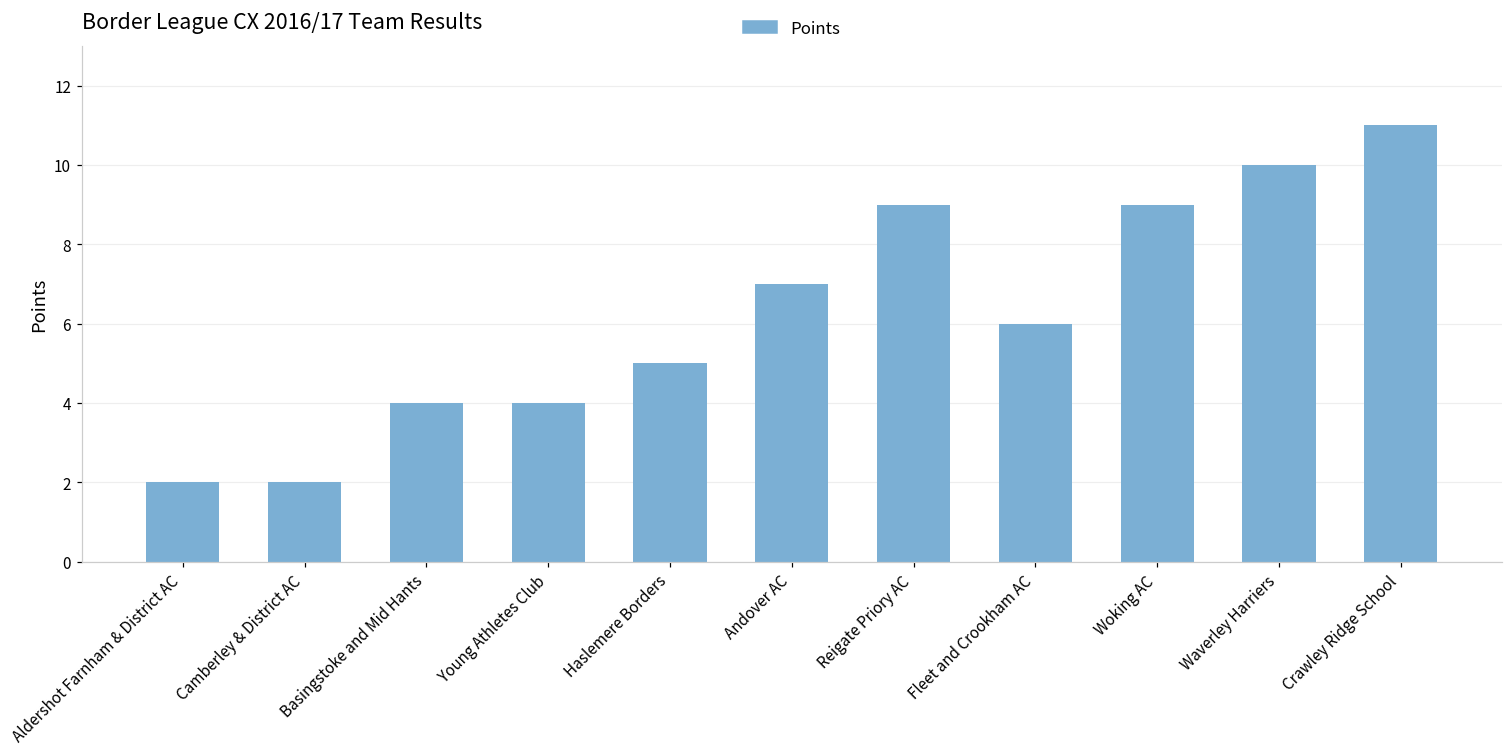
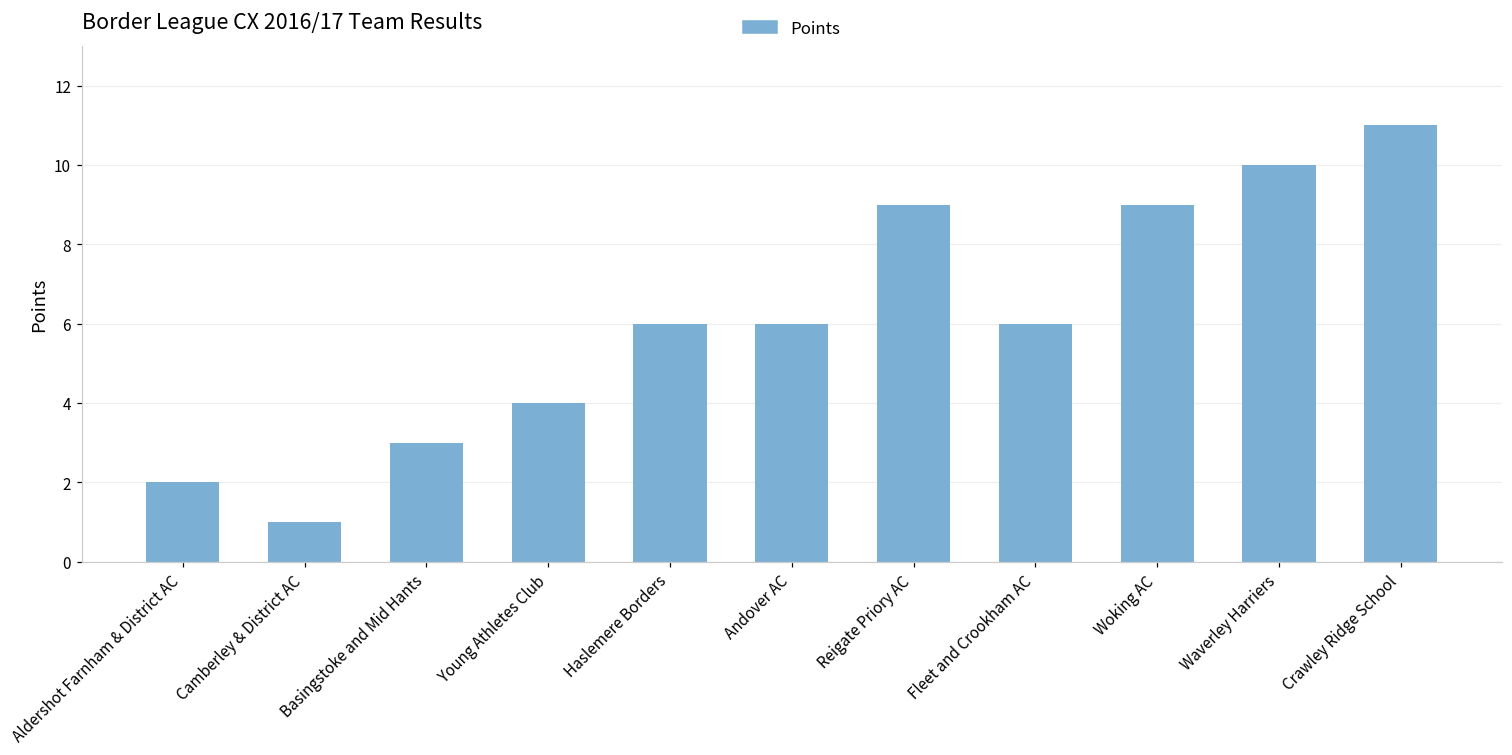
Camberley & District AC: 2 -> 1
Basingstoke and Mid Hants: 4 -> 3
Haslemere Borders: 5 -> 6
Andover AC: 7 -> 6
